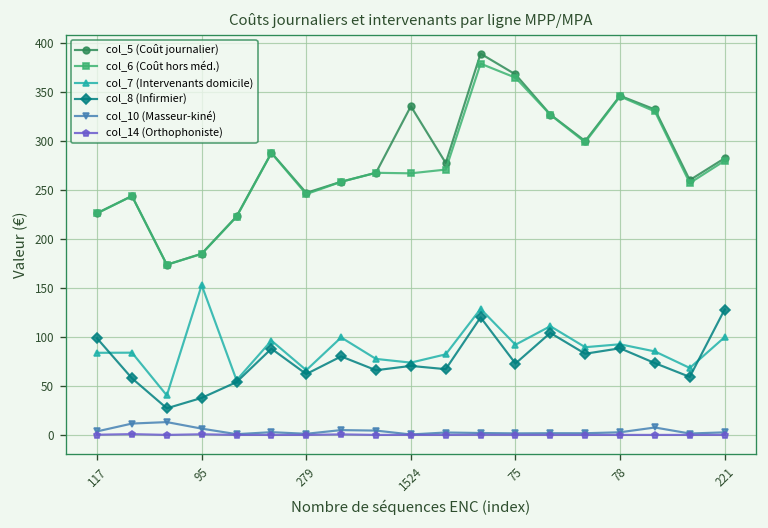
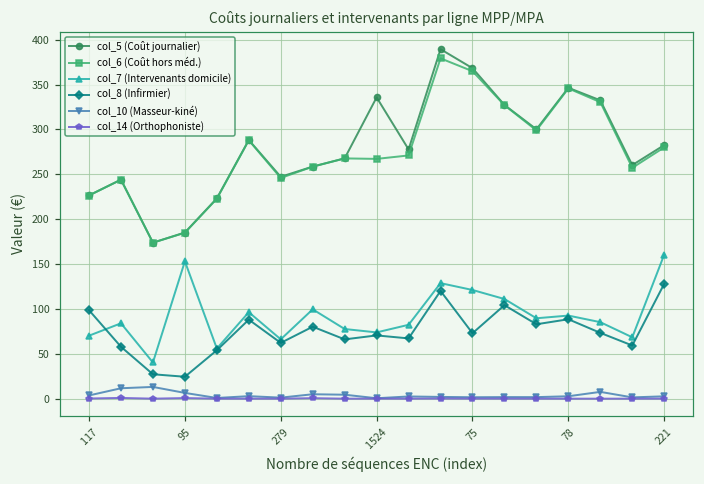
col_7 (Intervenants domicile), 117: 80 -> 70
col_8 (Infirmier), 95: 40 -> 20
col_7 (Intervenants domicile), 75: 90 -> 120
col_7 (Intervenants domicile), 221: 100 -> 160
